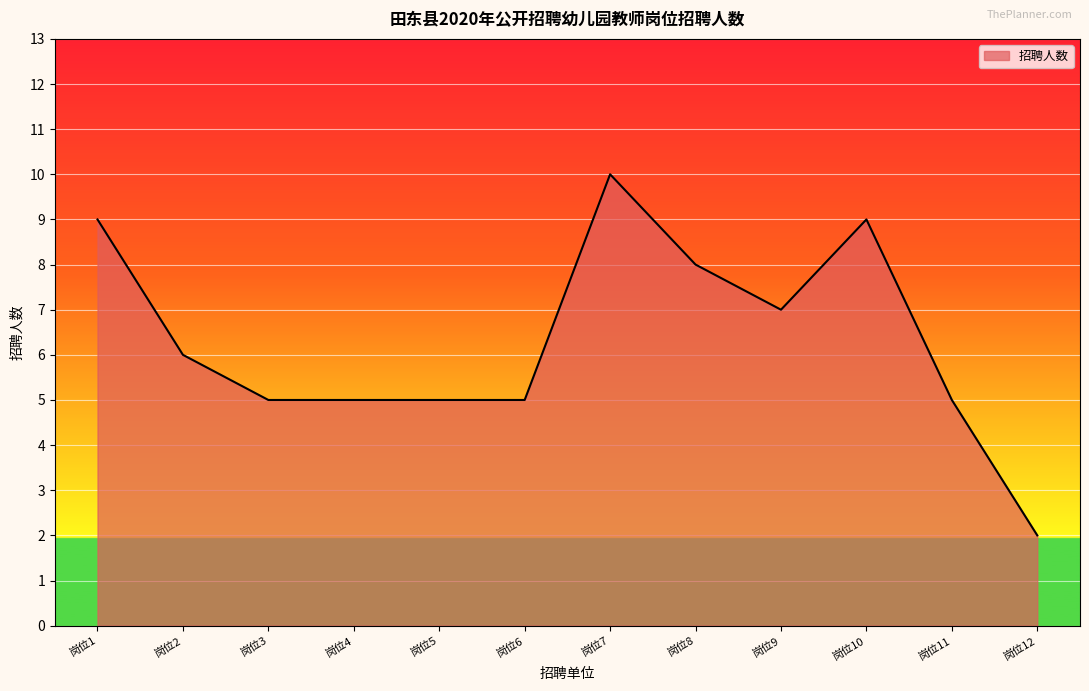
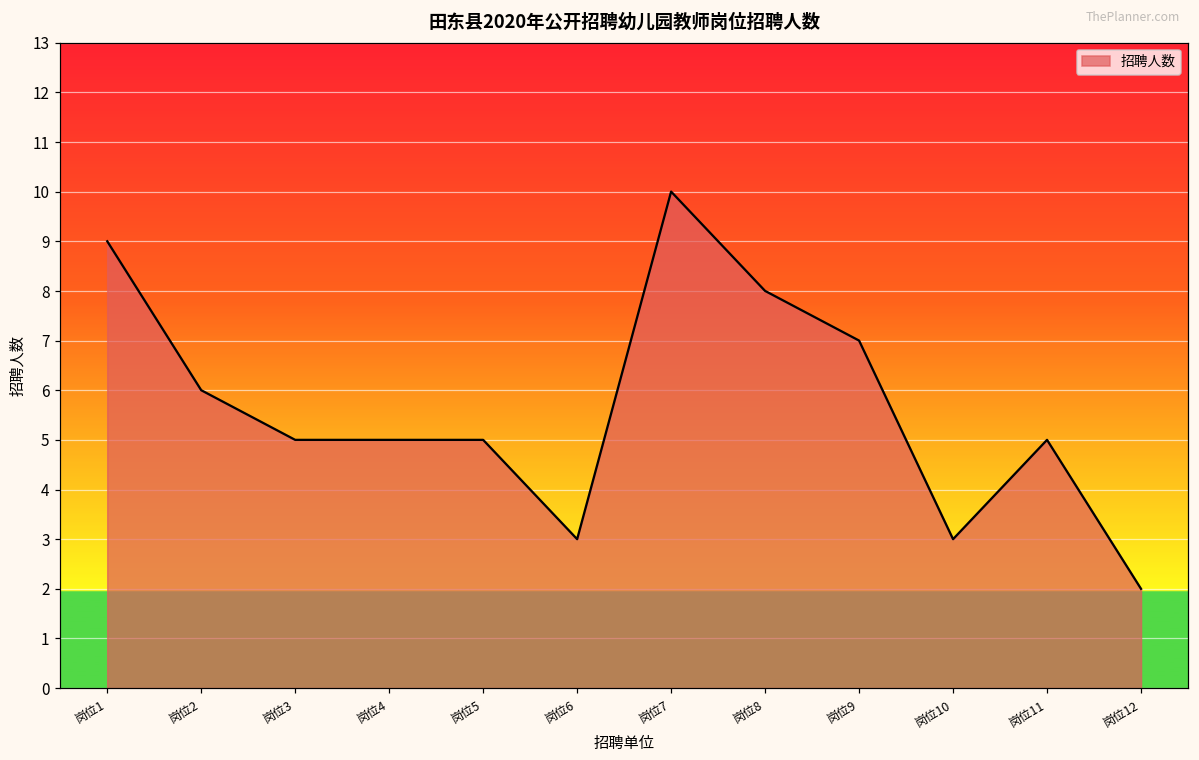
岗位6: 5 -> 3
岗位10: 9 -> 3
